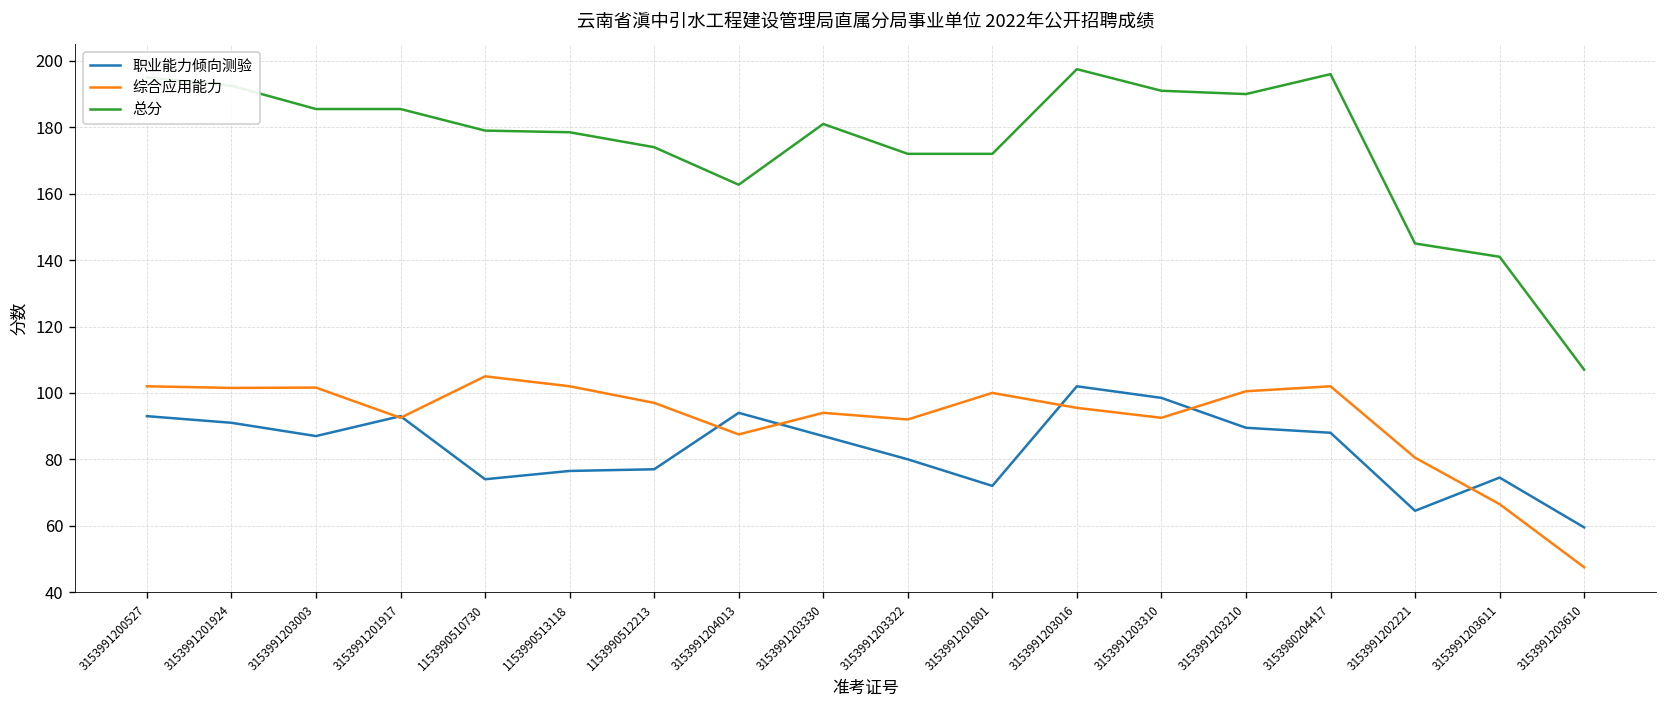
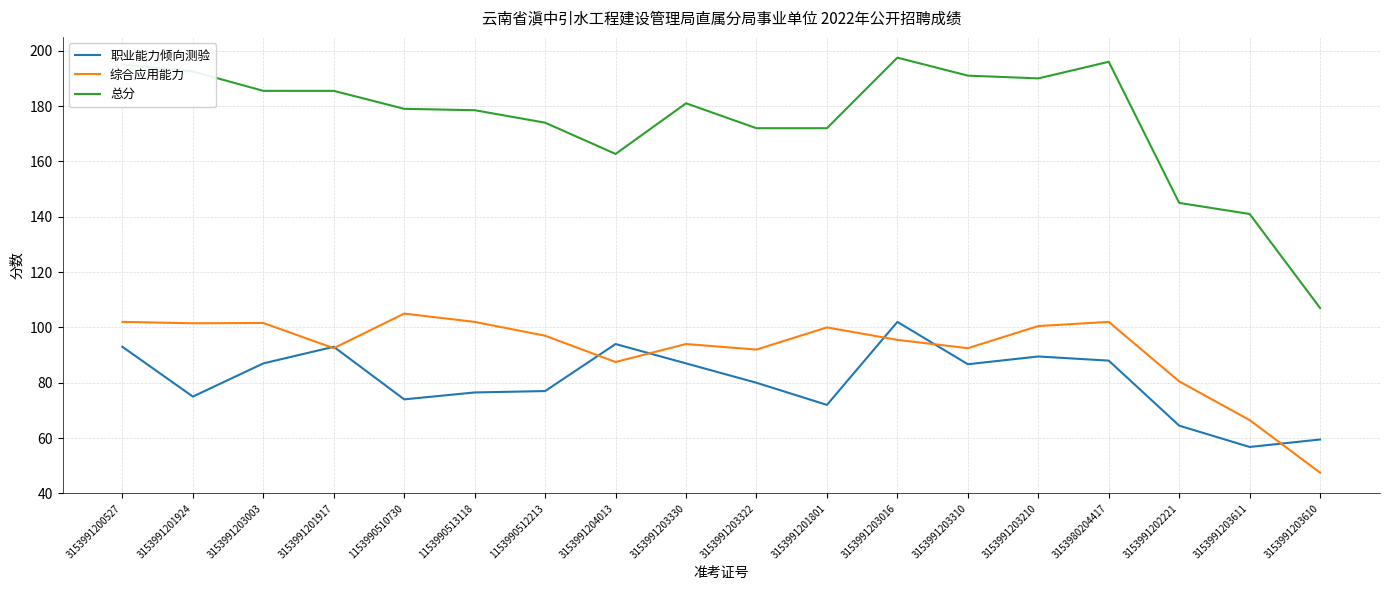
职业能力倾向测验, 3153991201924: 91 -> 75
职业能力倾向测验, 3153991203310: 99 -> 87
职业能力倾向测验, 3153991203611: 75 -> 57
